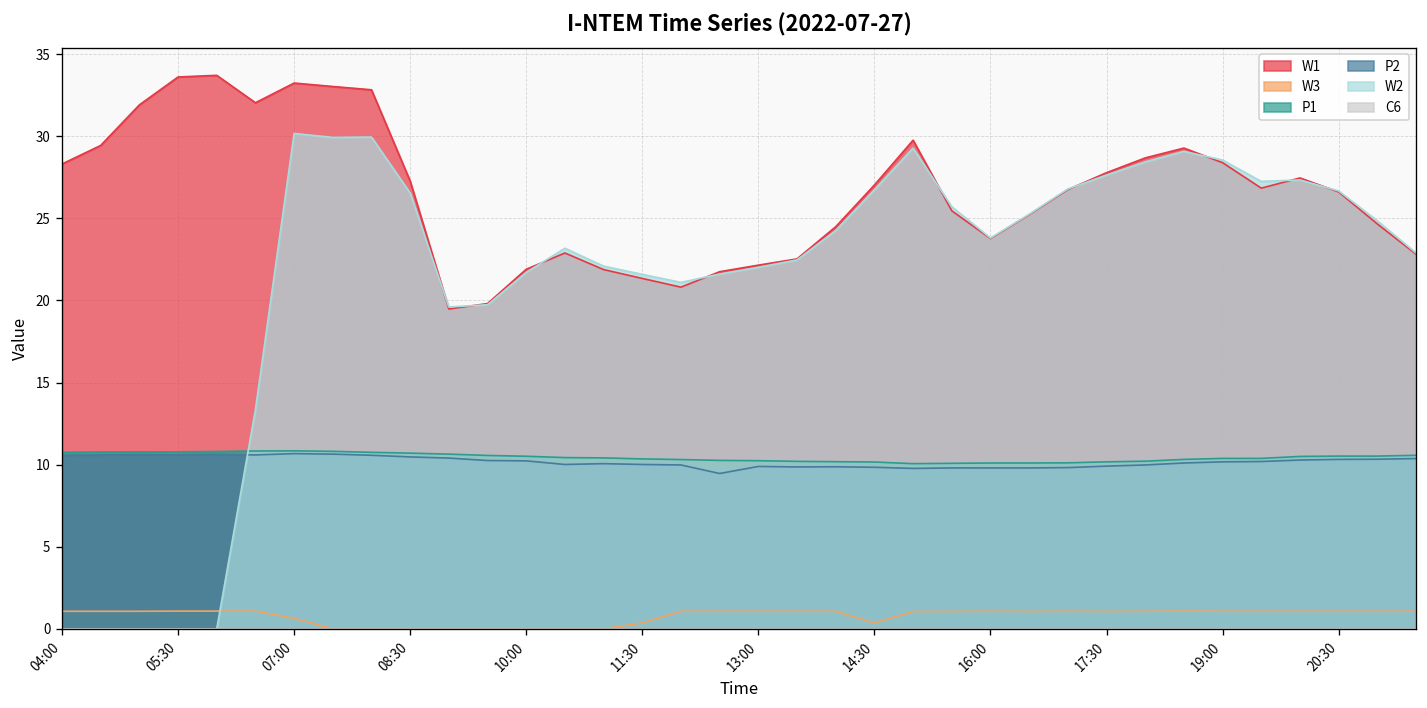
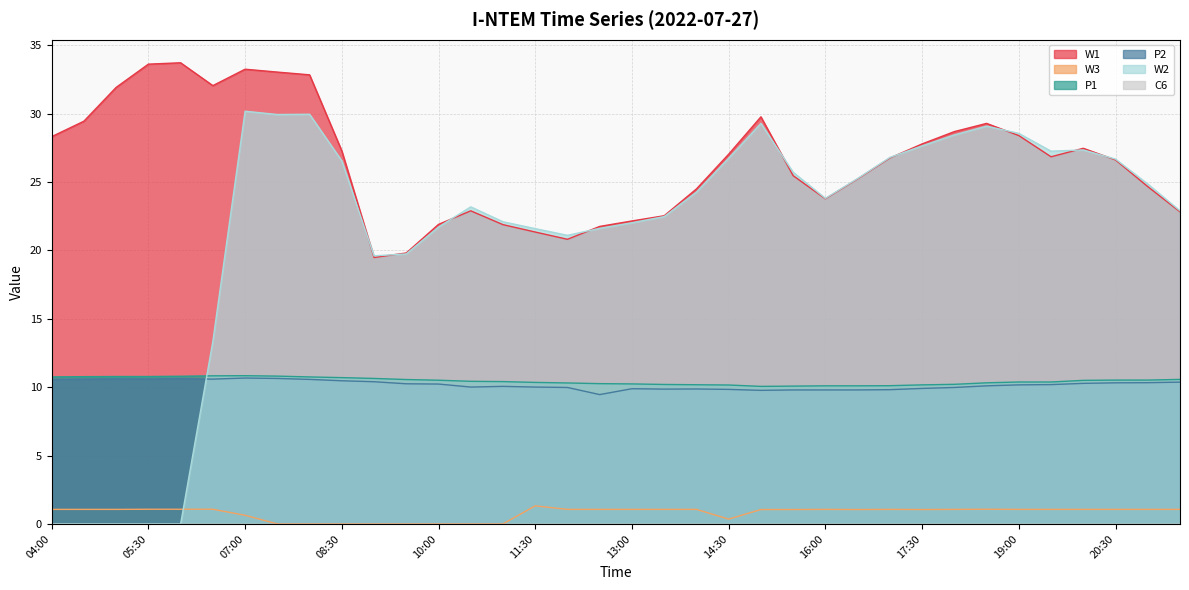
W3, 11:30: 0.4 -> 1.3
